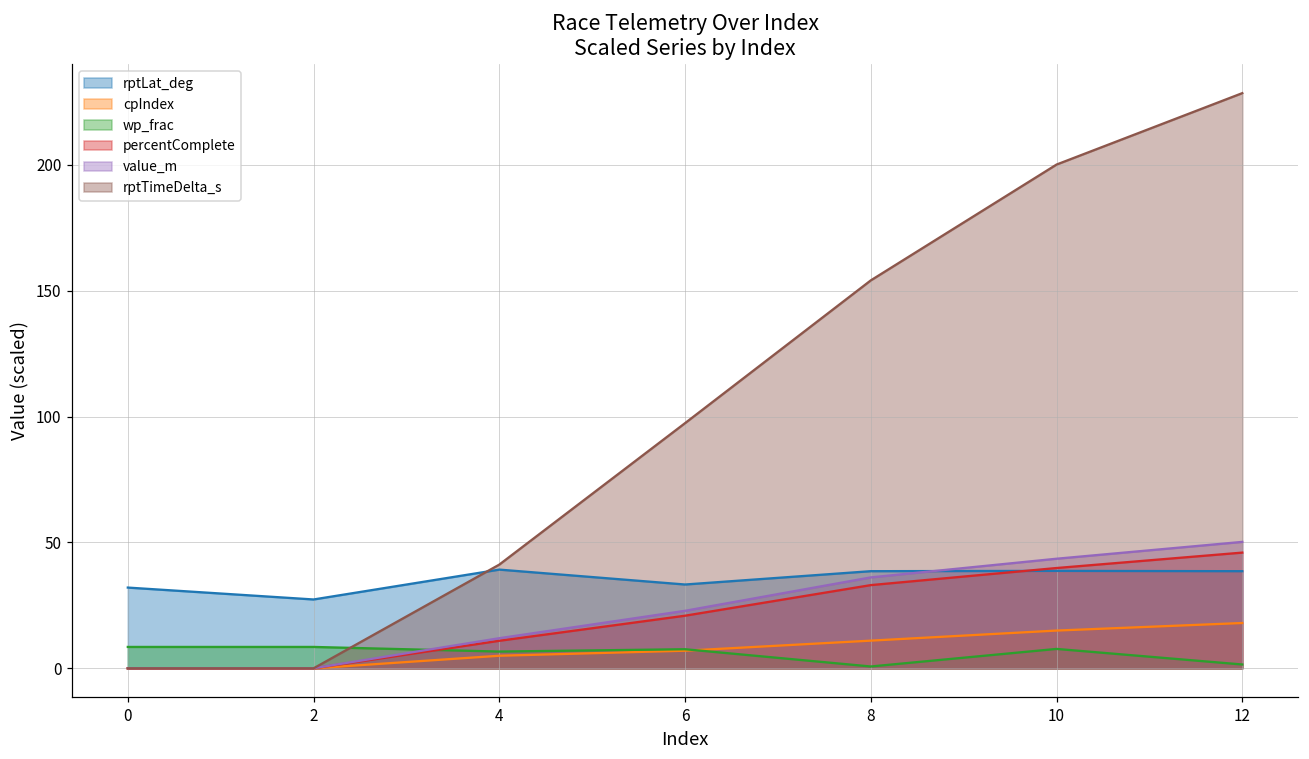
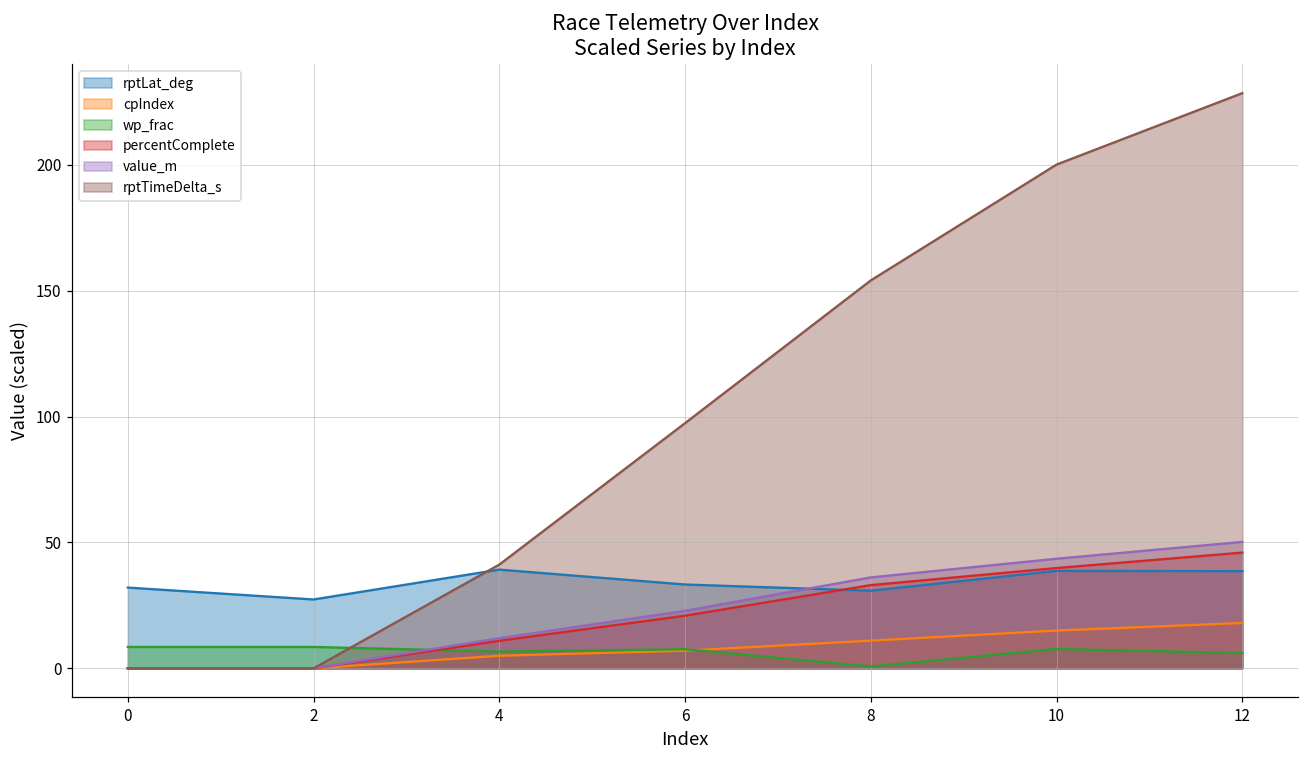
rptLat_deg, 8: 39 -> 31
wp_frac, 12: 2 -> 6
